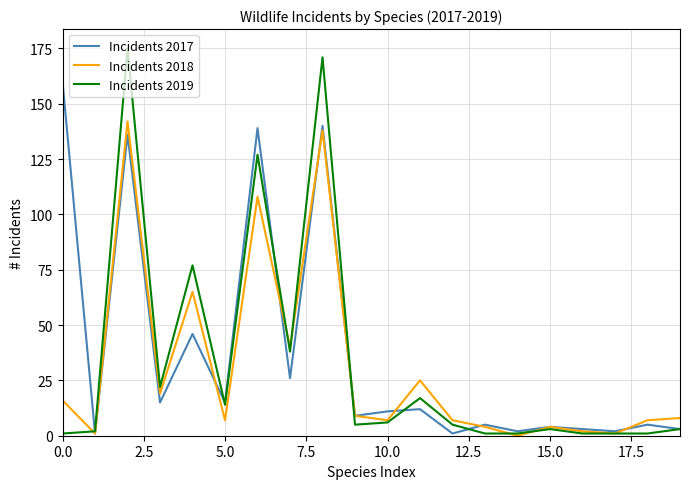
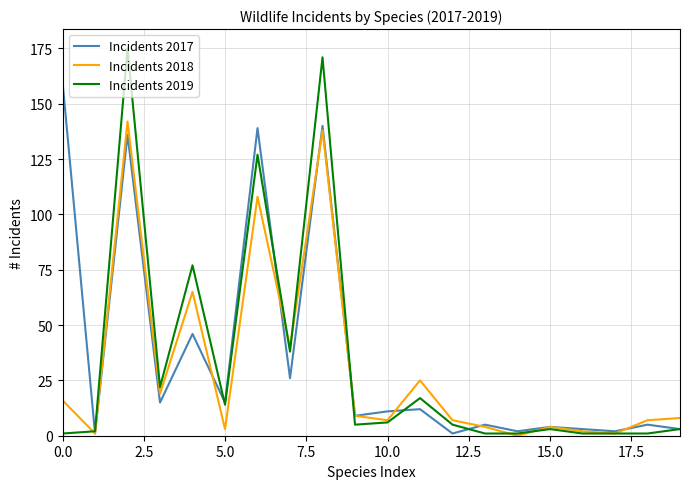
Incidents 2018, 5.0: 7 -> 3
